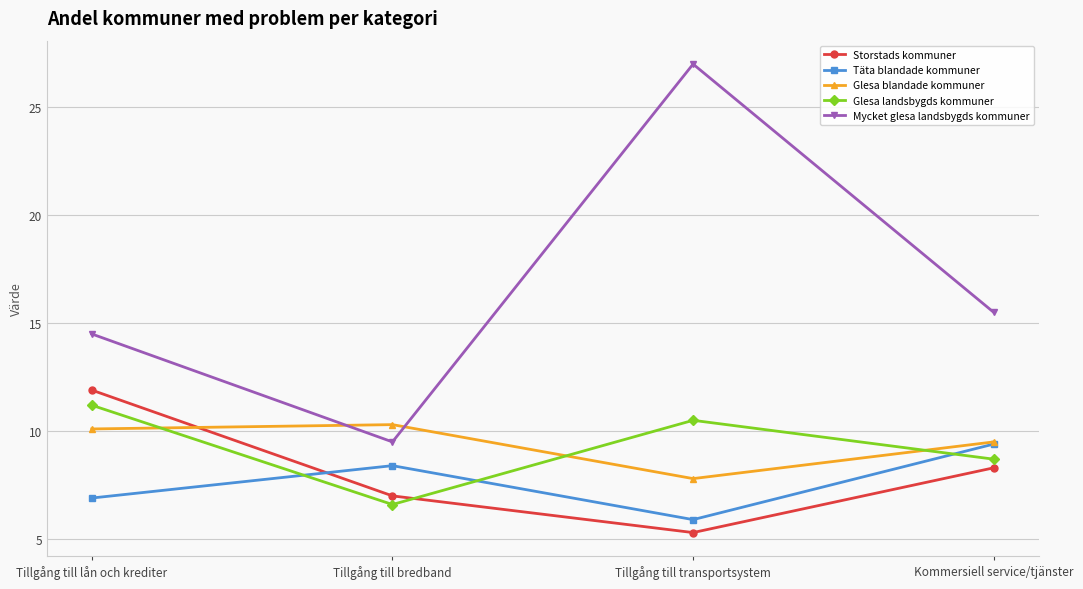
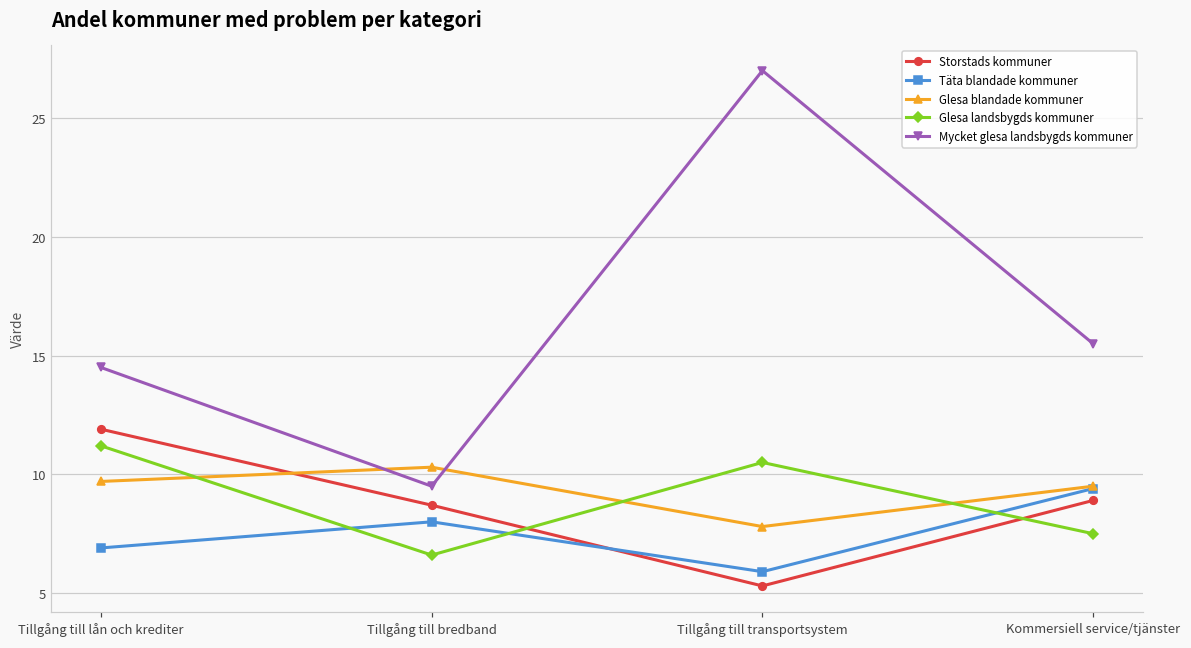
Glesa blandade kommuner, Tillgång till lån och krediter: 10.1 -> 9.7
Storstads kommuner, Tillgång till bredband: 7.0 -> 8.7
Täta blandade kommuner, Tillgång till bredband: 8.4 -> 8.0
Storstads kommuner, Kommersiell service/tjänster: 8.3 -> 8.9
Glesa landsbygds kommuner, Kommersiell service/tjänster: 8.7 -> 7.5
